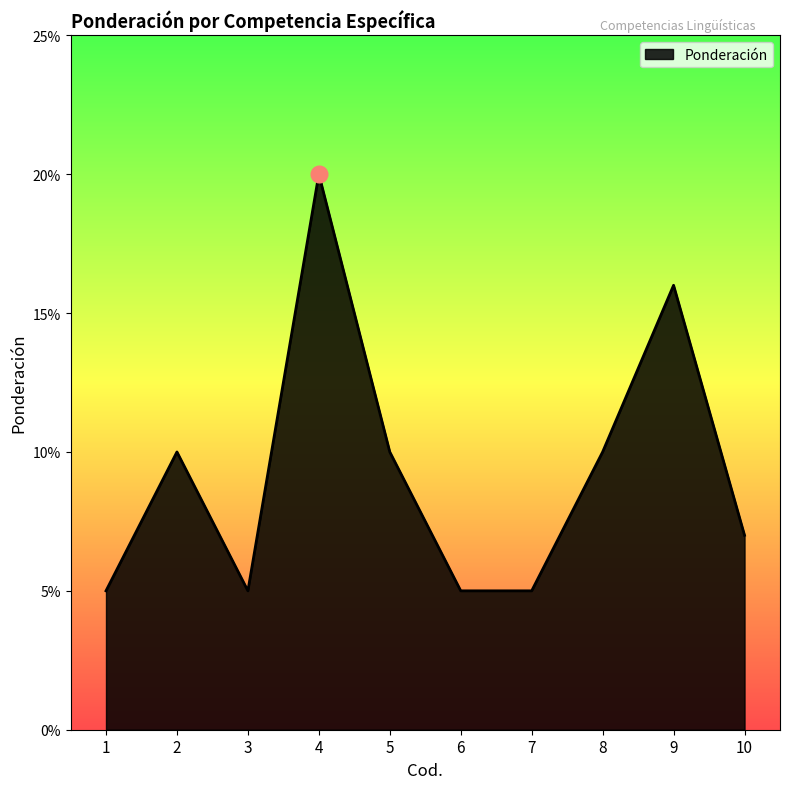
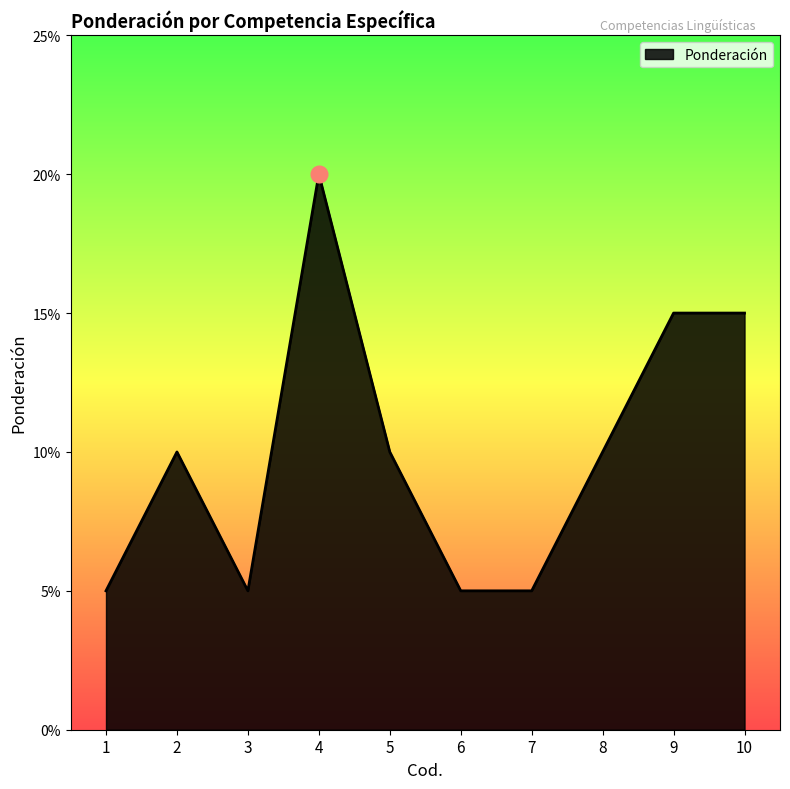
Ponderación, 9: 16.0% -> 15.0%
Ponderación, 10: 7.0% -> 15.0%
